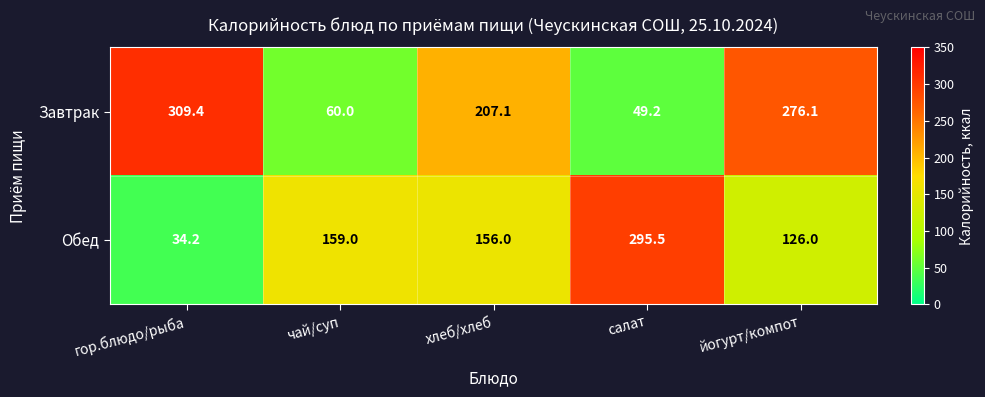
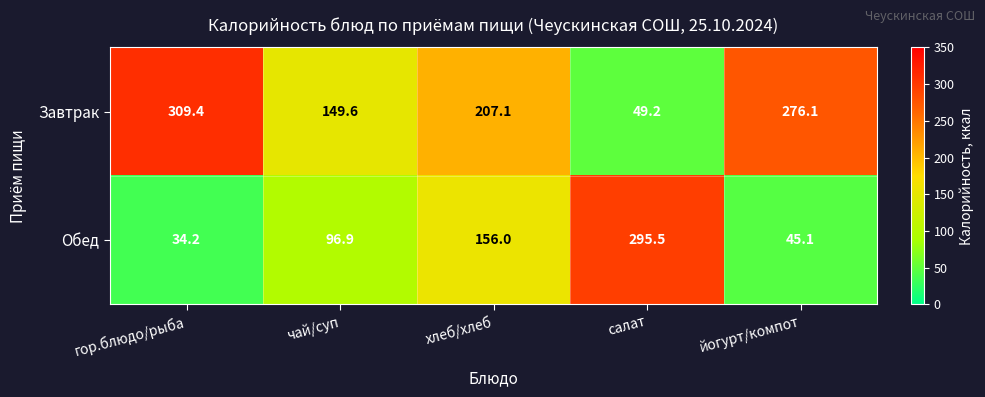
Завтрак, чай/суп: 60.0 -> 149.6
Обед, чай/суп: 159.0 -> 96.9
Обед, йогурт/компот: 126.0 -> 45.1
